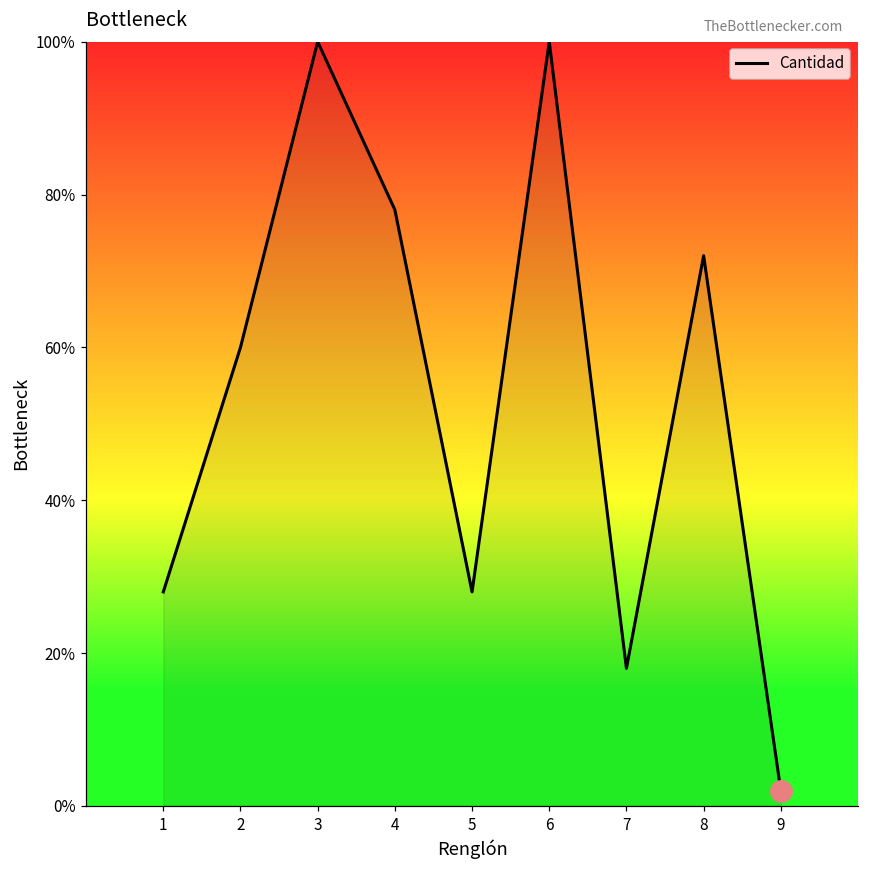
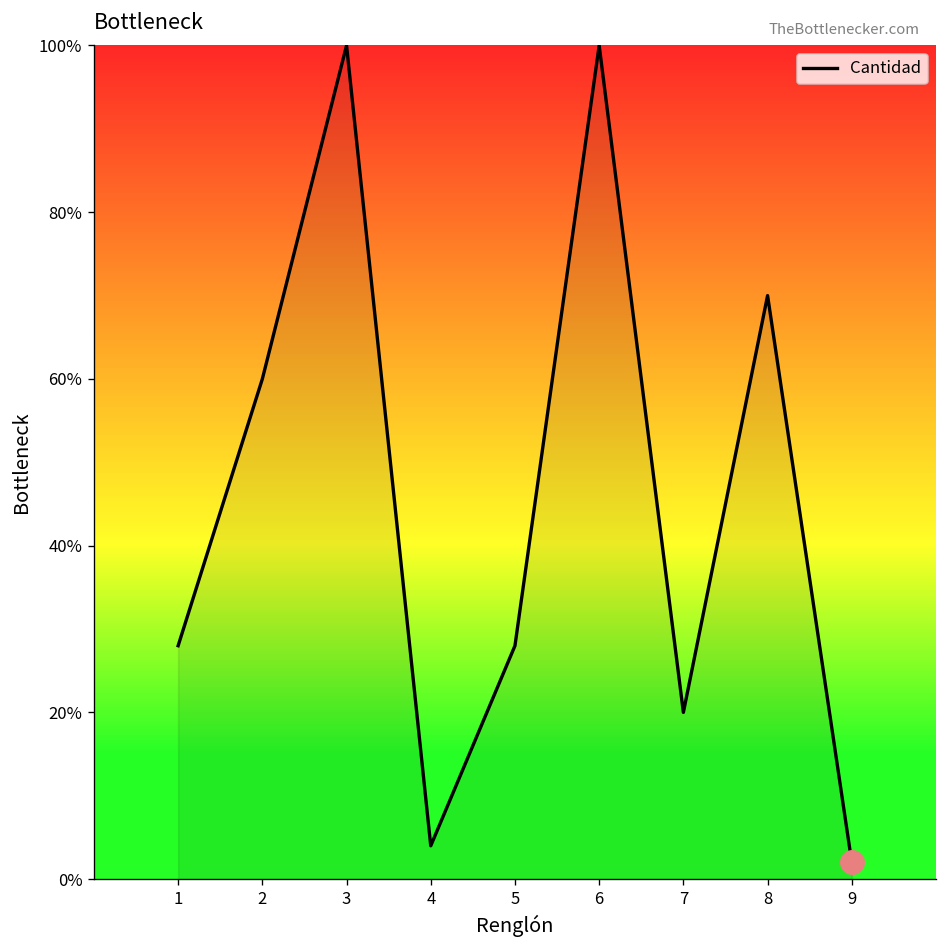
Cantidad, 4: 78% -> 4%
Cantidad, 7: 18% -> 20%
Cantidad, 8: 72% -> 70%
